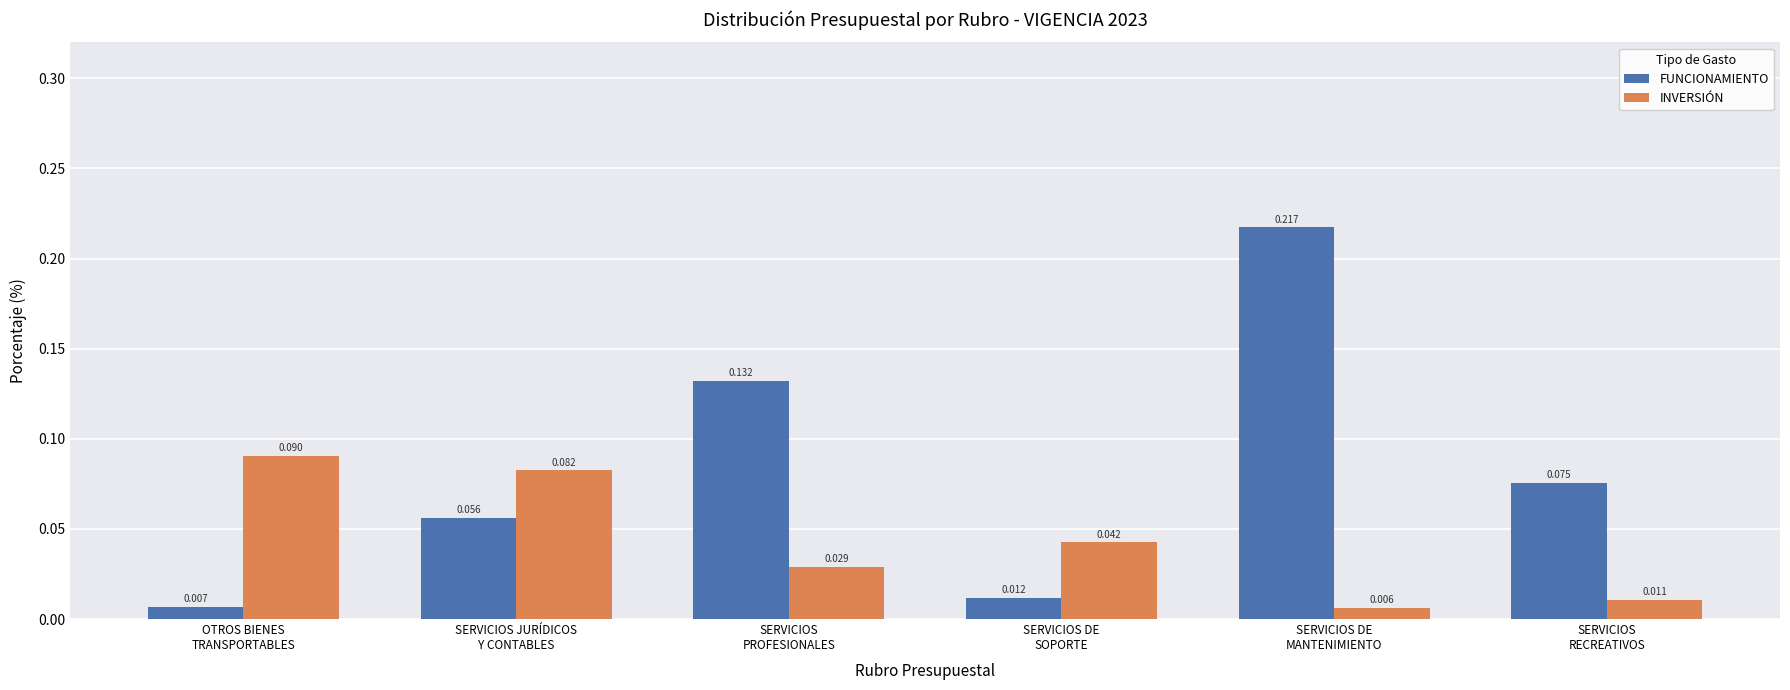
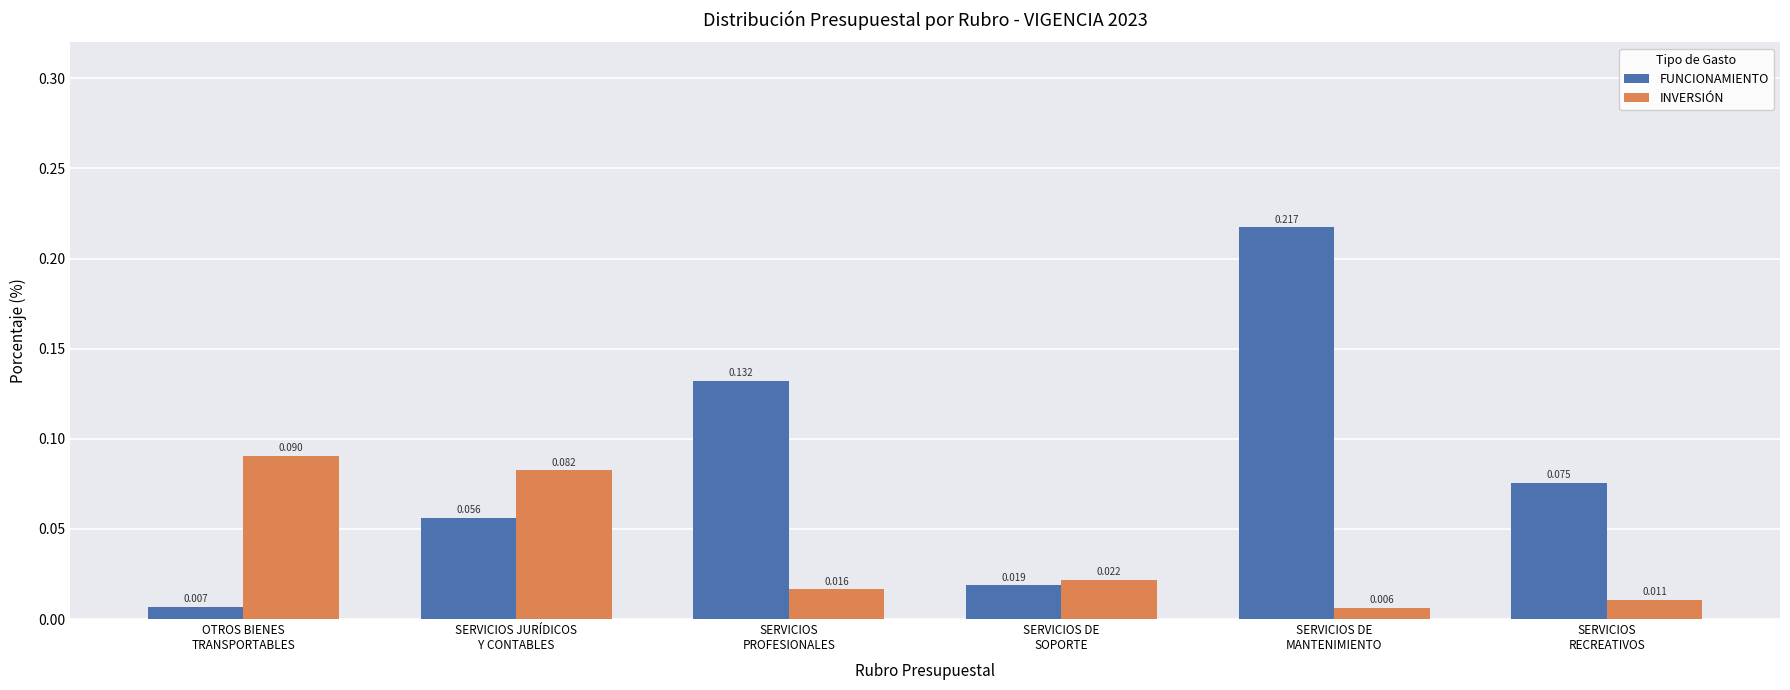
INVERSIÓN, SERVICIOS PROFESIONALES: 0.029 -> 0.016
FUNCIONAMIENTO, SERVICIOS DE SOPORTE: 0.012 -> 0.019
INVERSIÓN, SERVICIOS DE SOPORTE: 0.042 -> 0.022
